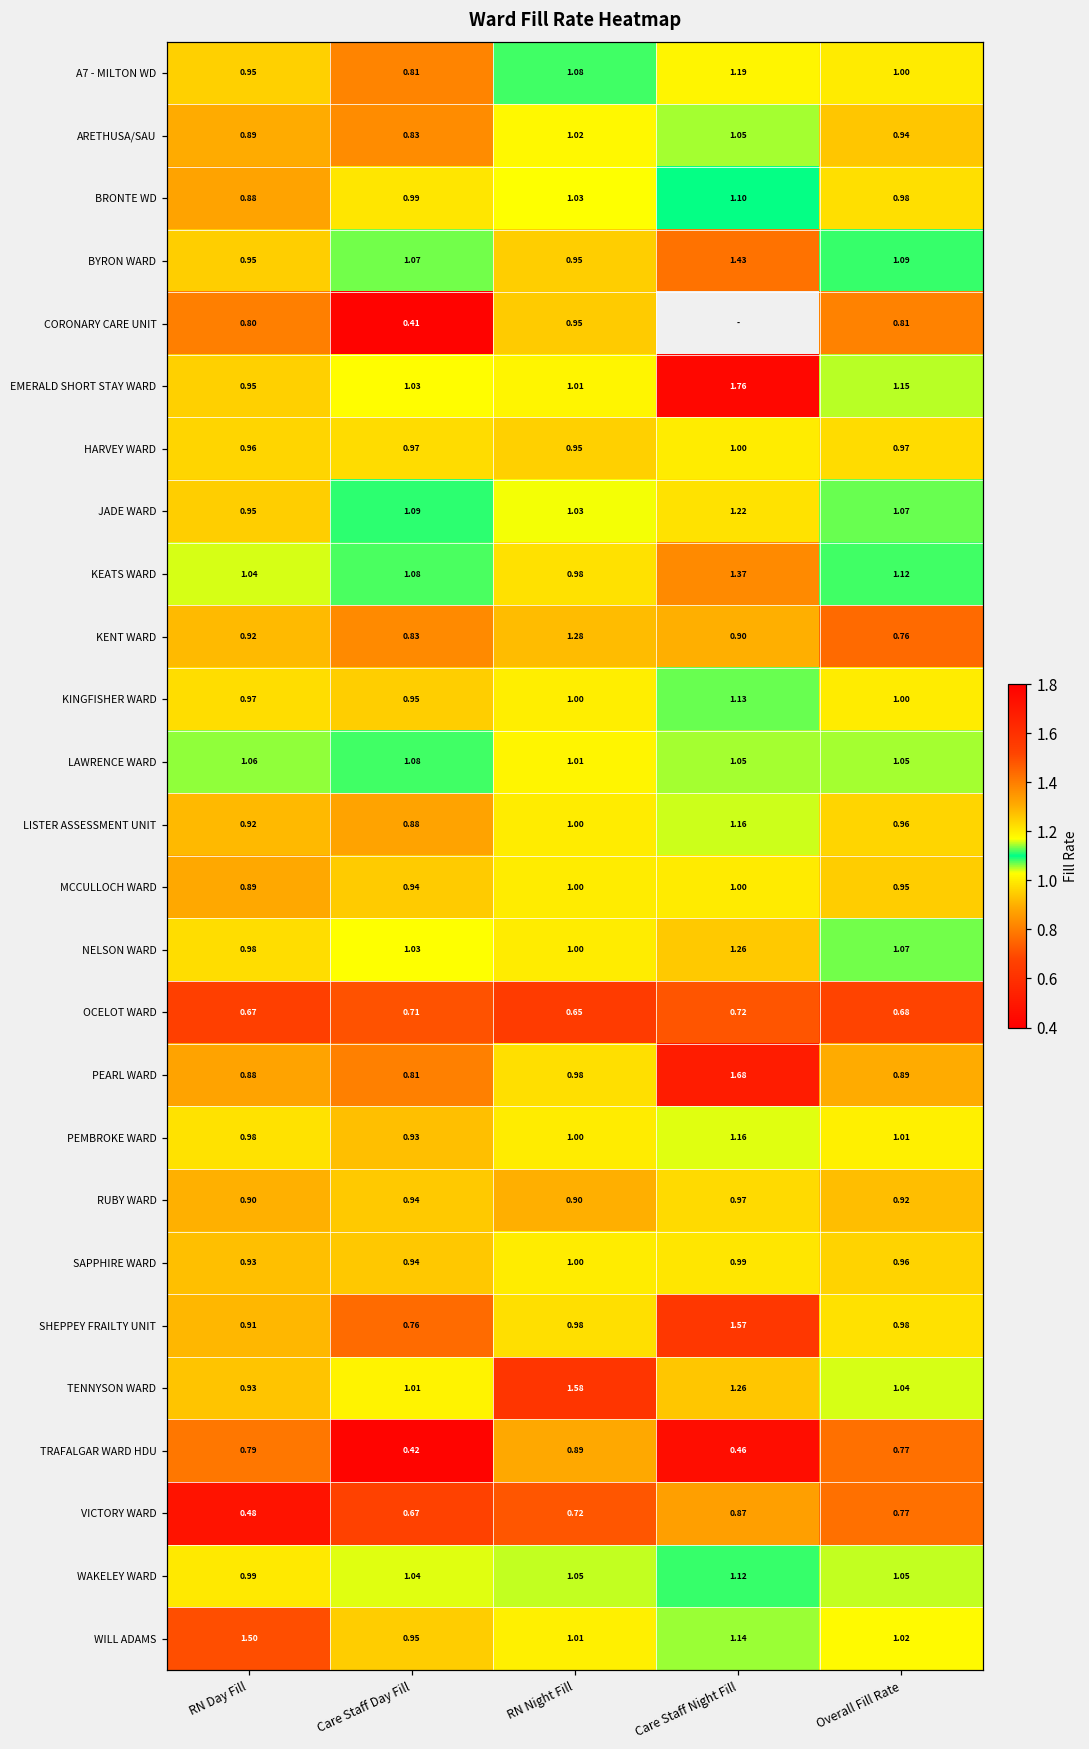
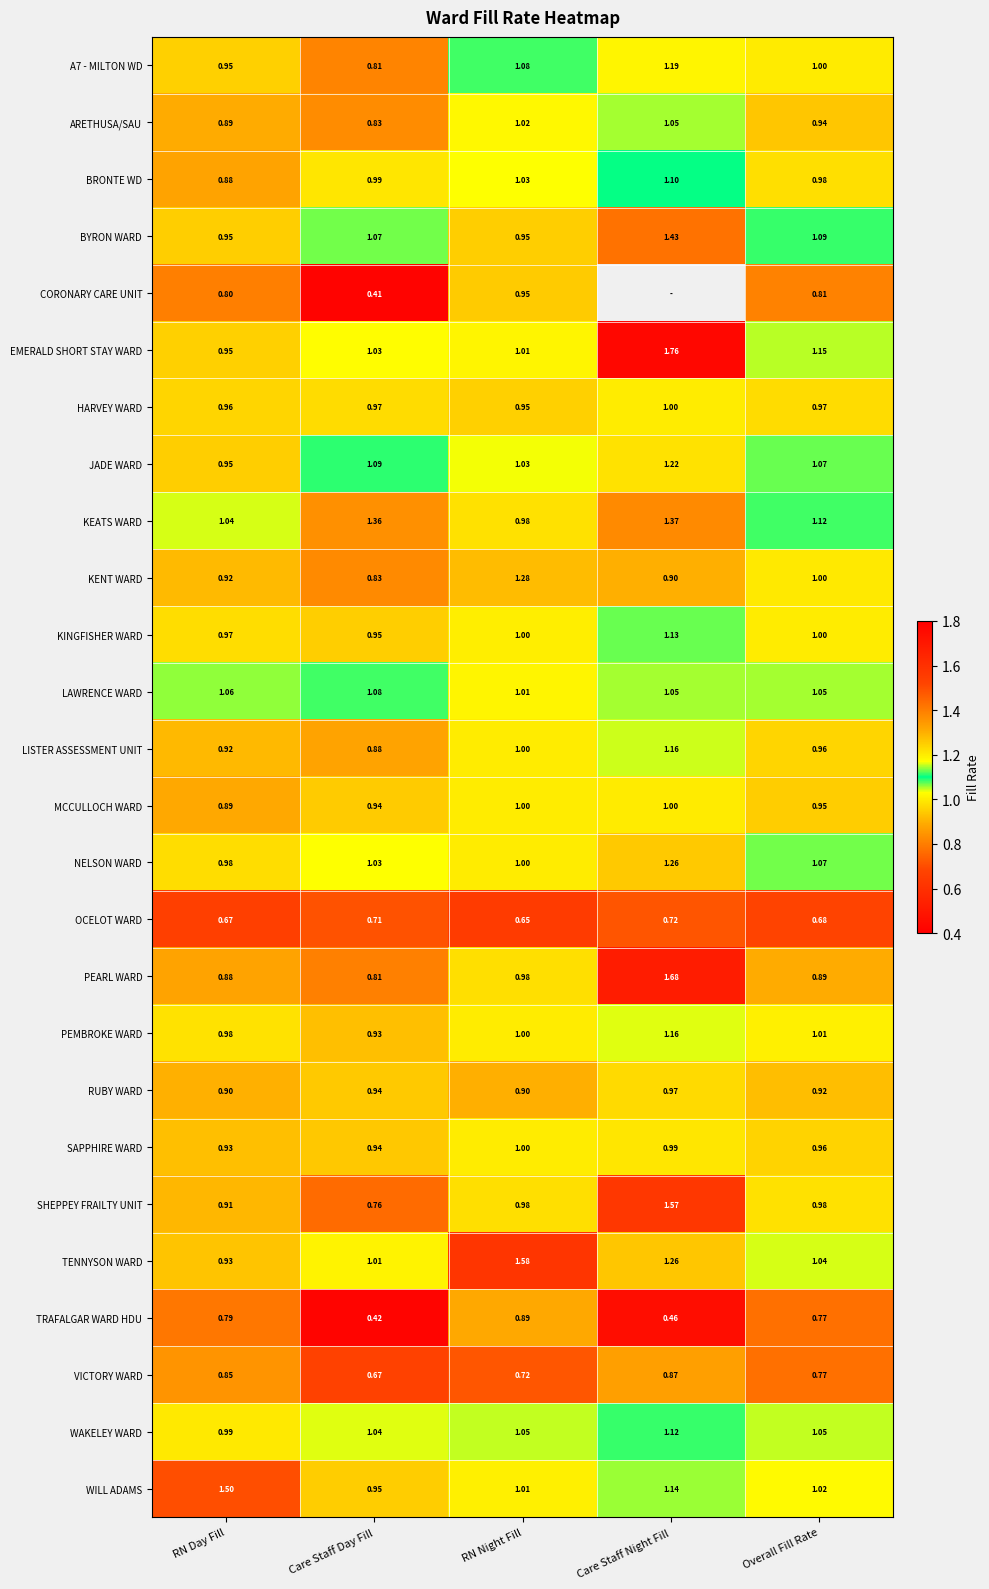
KEATS WARD, Care Staff Day Fill: 1.08 -> 1.36
KENT WARD, Overall Fill Rate: 0.76 -> 1.00
VICTORY WARD, RN Day Fill: 0.48 -> 0.85
